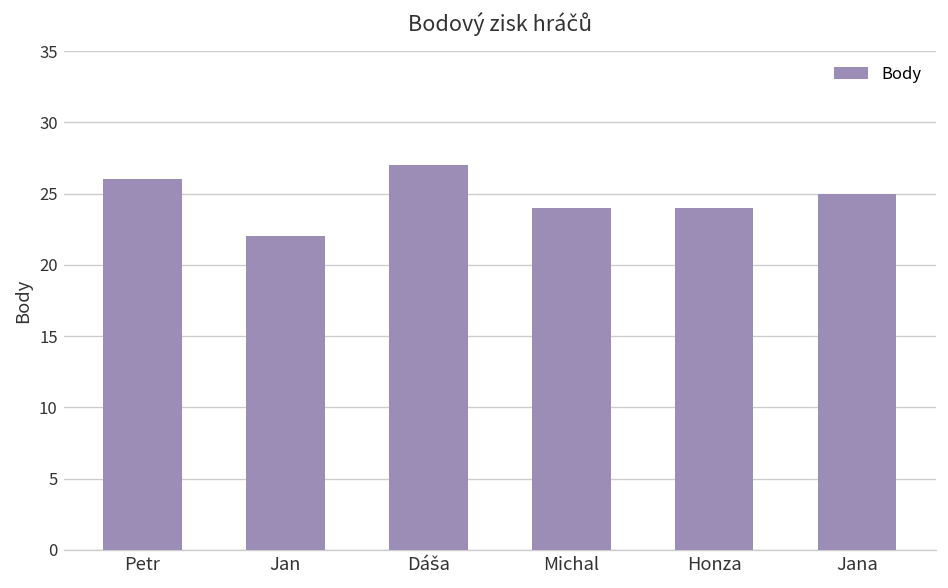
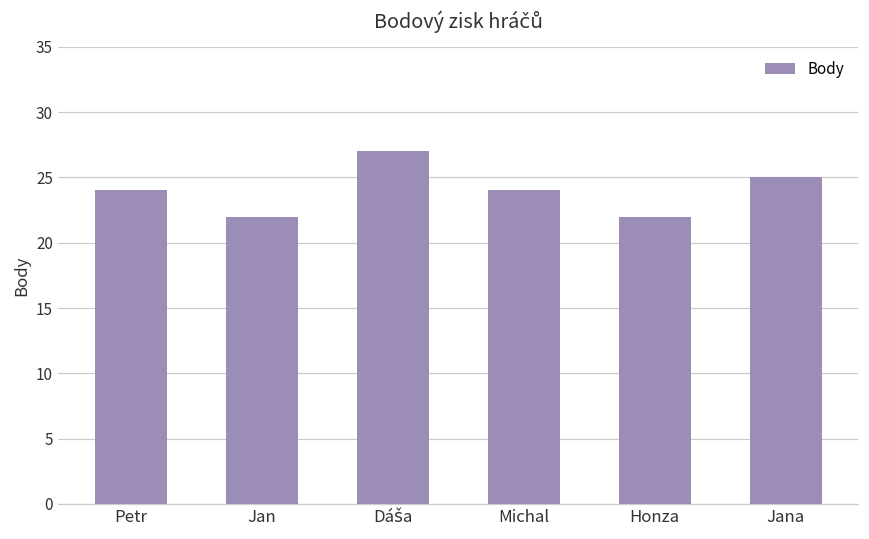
Petr: 26 -> 24
Honza: 24 -> 22
